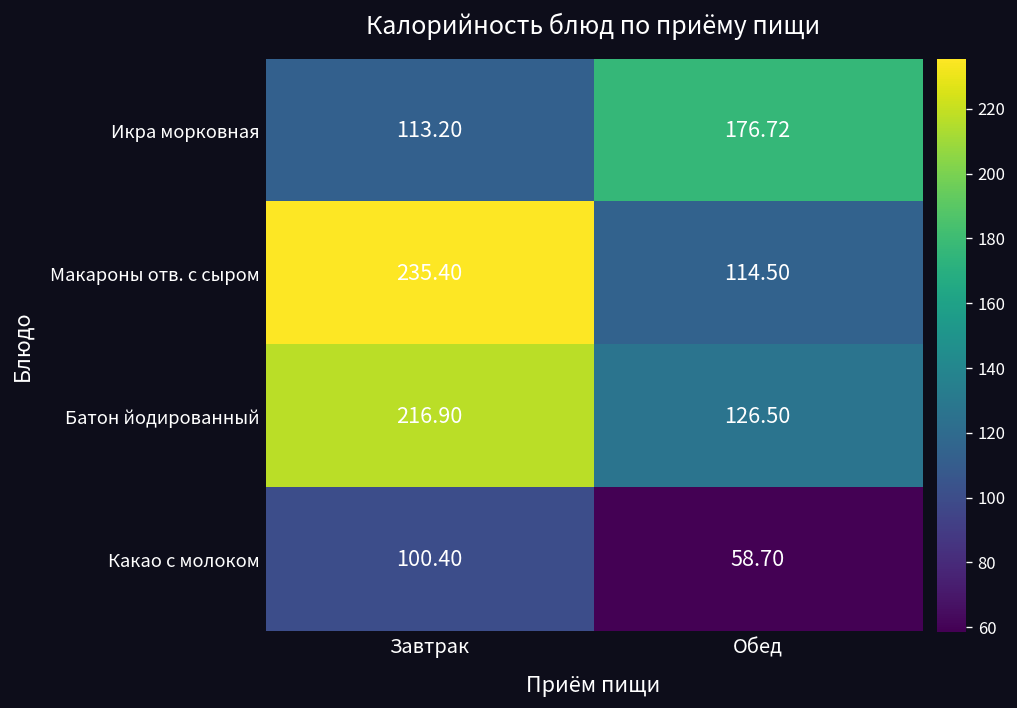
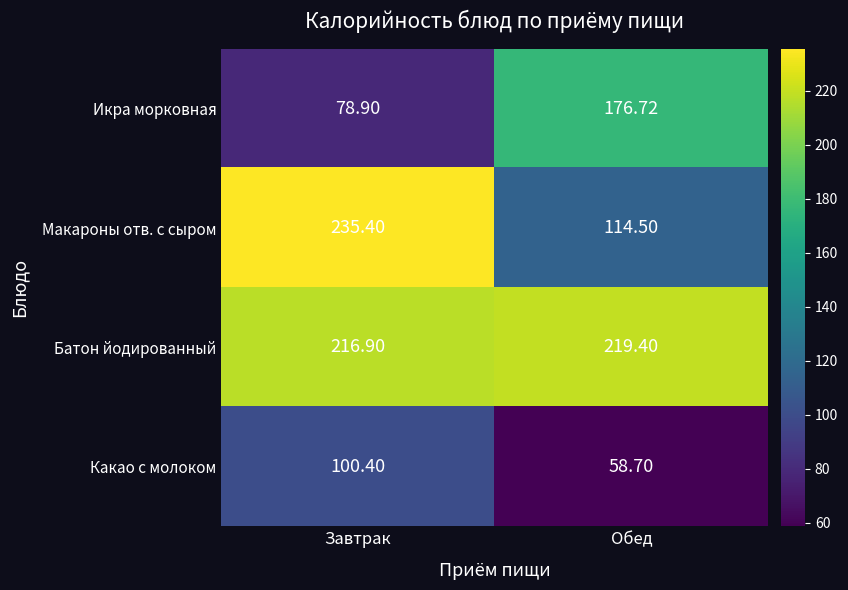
Икра морковная, Завтрак: 113.20 -> 78.90
Батон йодированный, Обед: 126.50 -> 219.40
